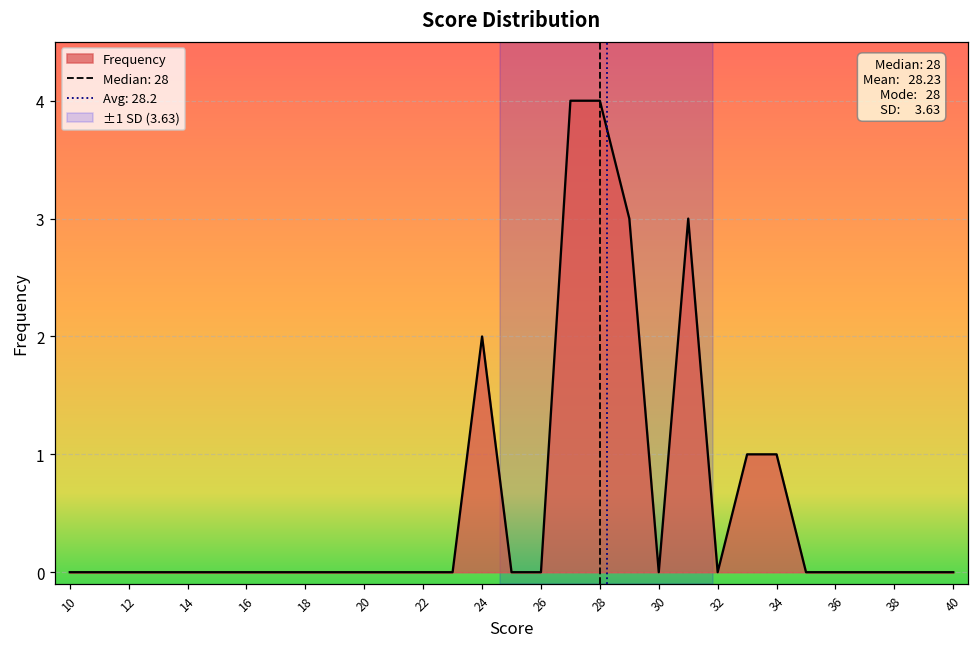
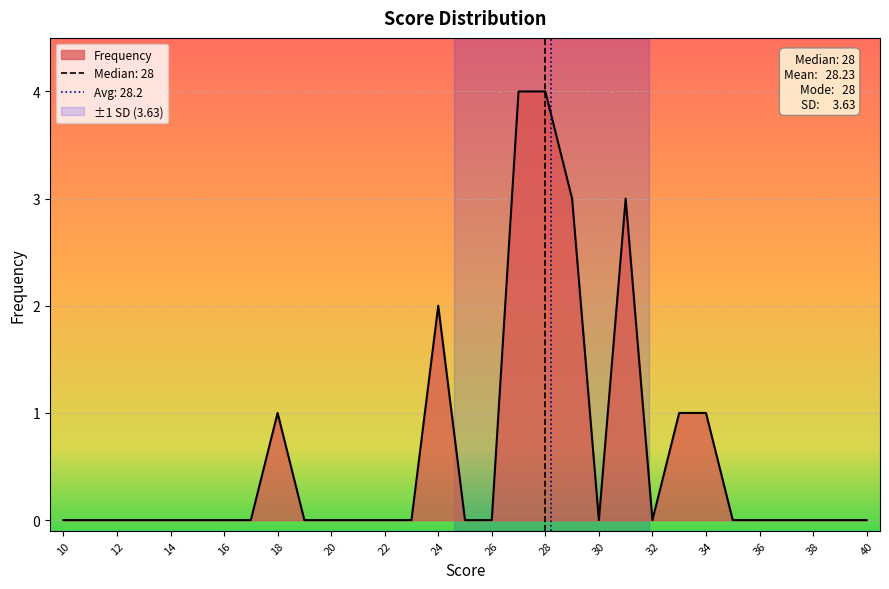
18: 0 -> 1
